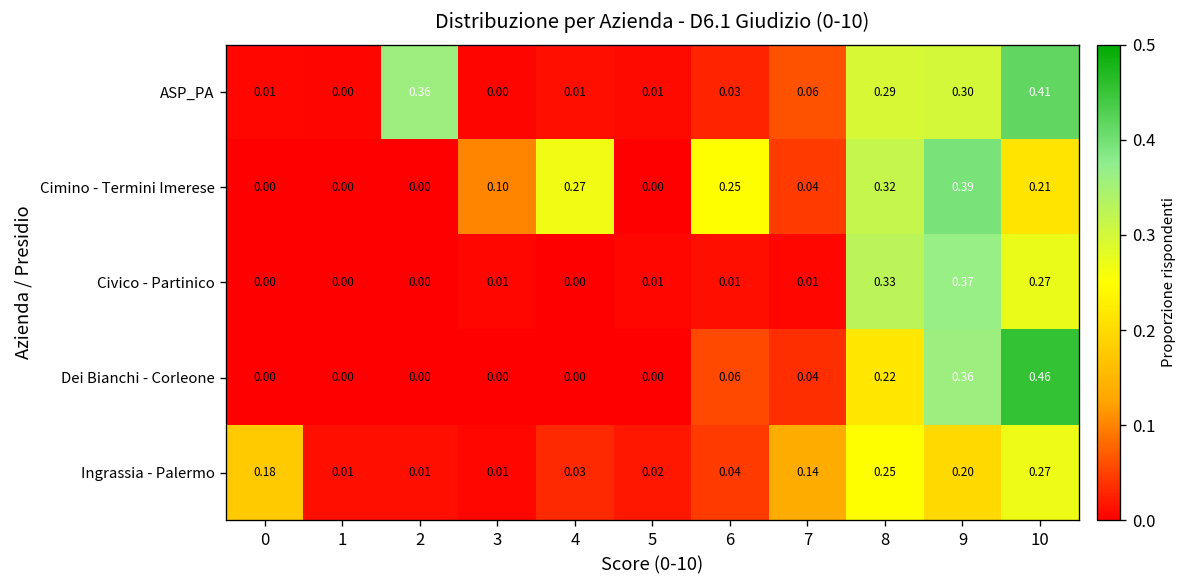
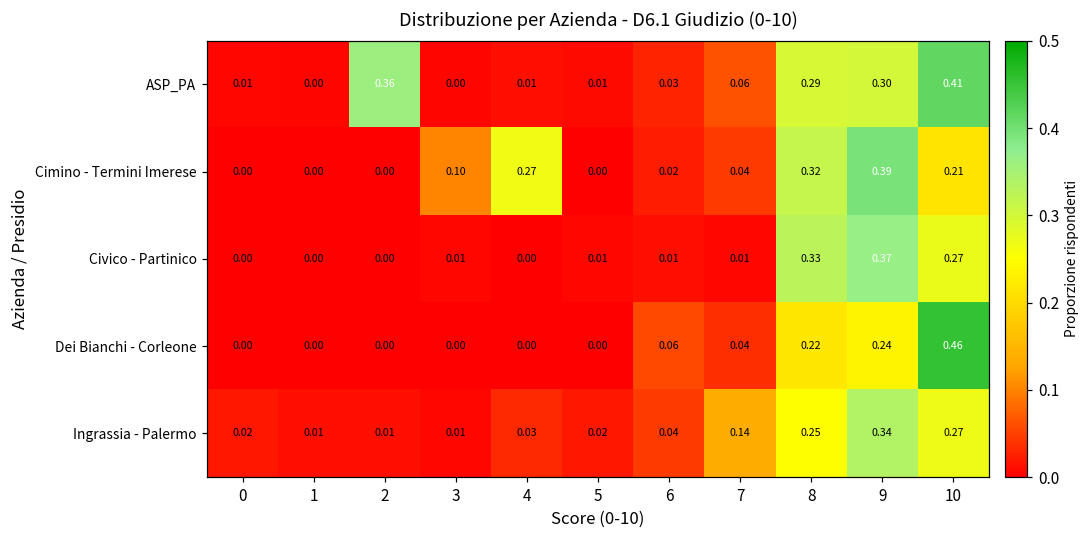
Cimino - Termini Imerese, 6: 0.25 -> 0.02
Dei Bianchi - Corleone, 9: 0.36 -> 0.24
Ingrassia - Palermo, 0: 0.18 -> 0.02
Ingrassia - Palermo, 9: 0.20 -> 0.34
